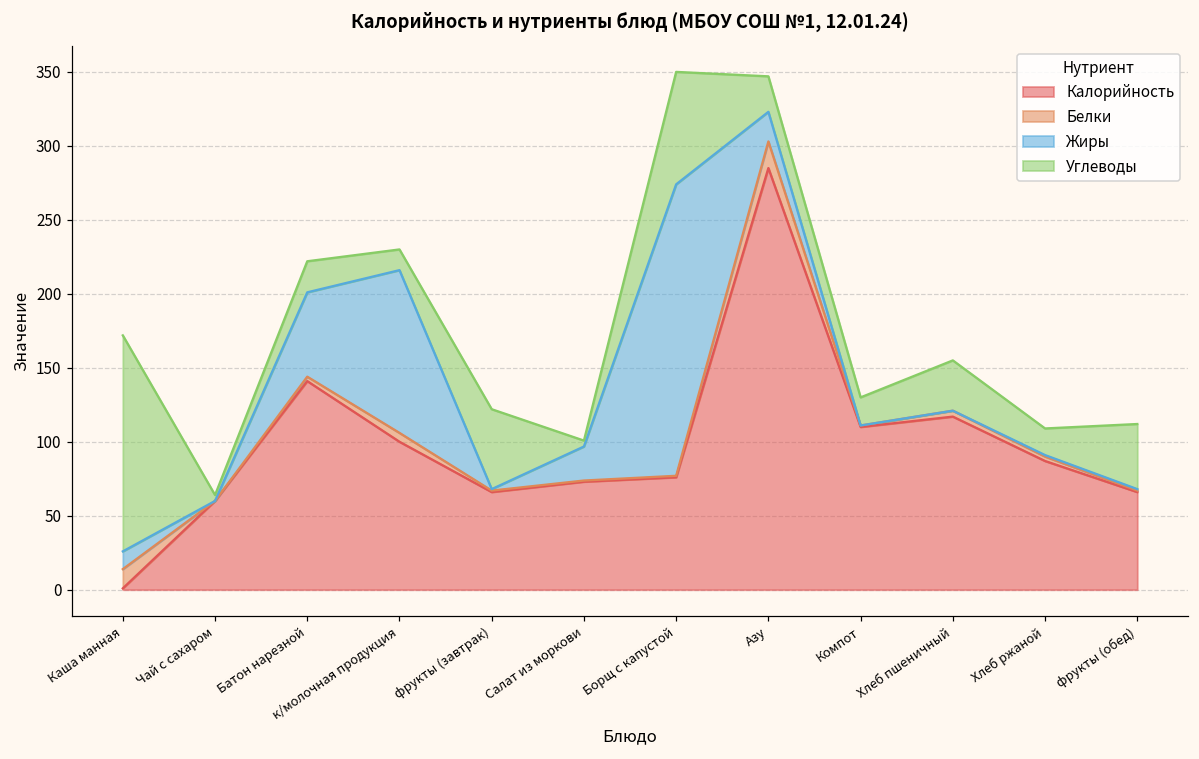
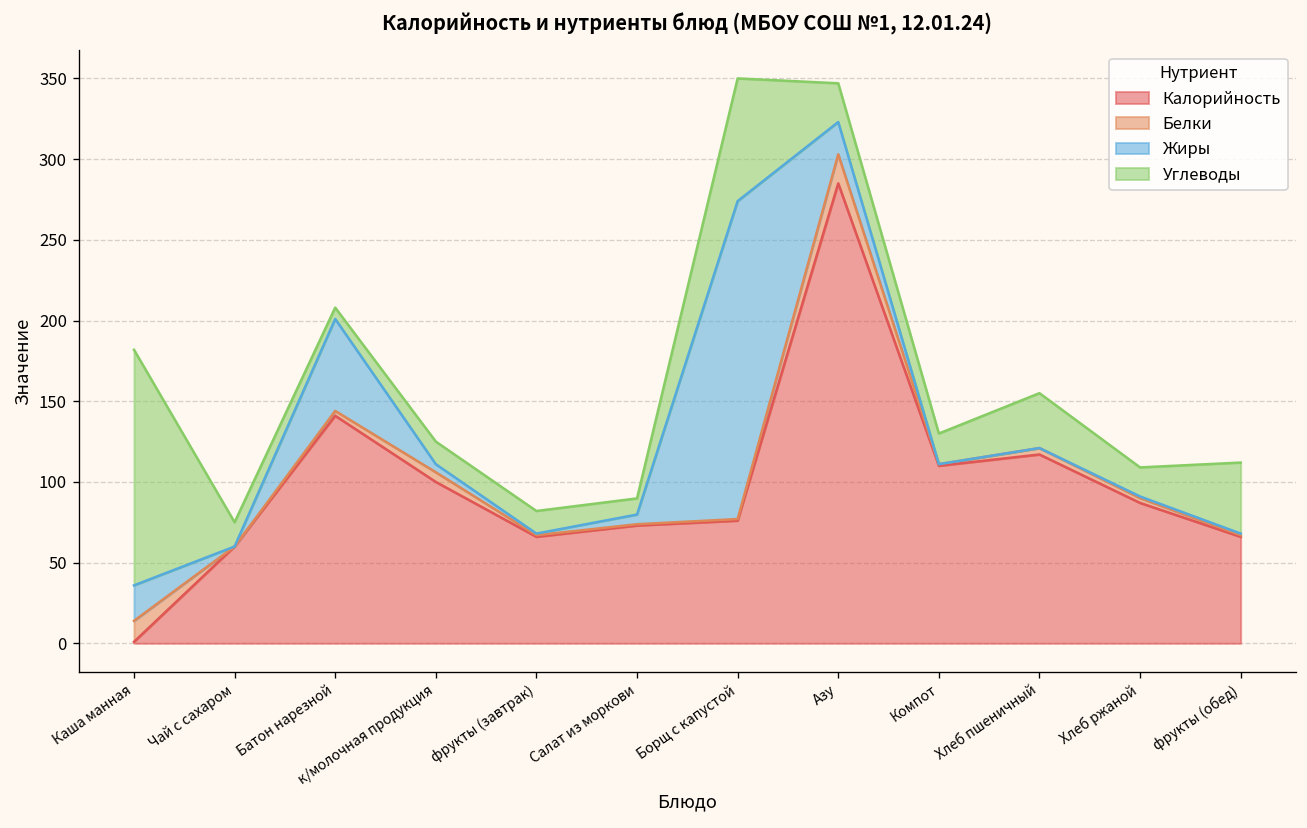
Жиры, Каша манная: 12 -> 22
Углеводы, Чай с сахаром: 4 -> 15
Углеводы, Батон нарезной: 21 -> 7
Жиры, к/молочная продукция: 110 -> 5
Углеводы, фрукты (завтрак): 54 -> 14
Жиры, Салат из моркови: 23 -> 6
Углеводы, Салат из моркови: 4 -> 10
